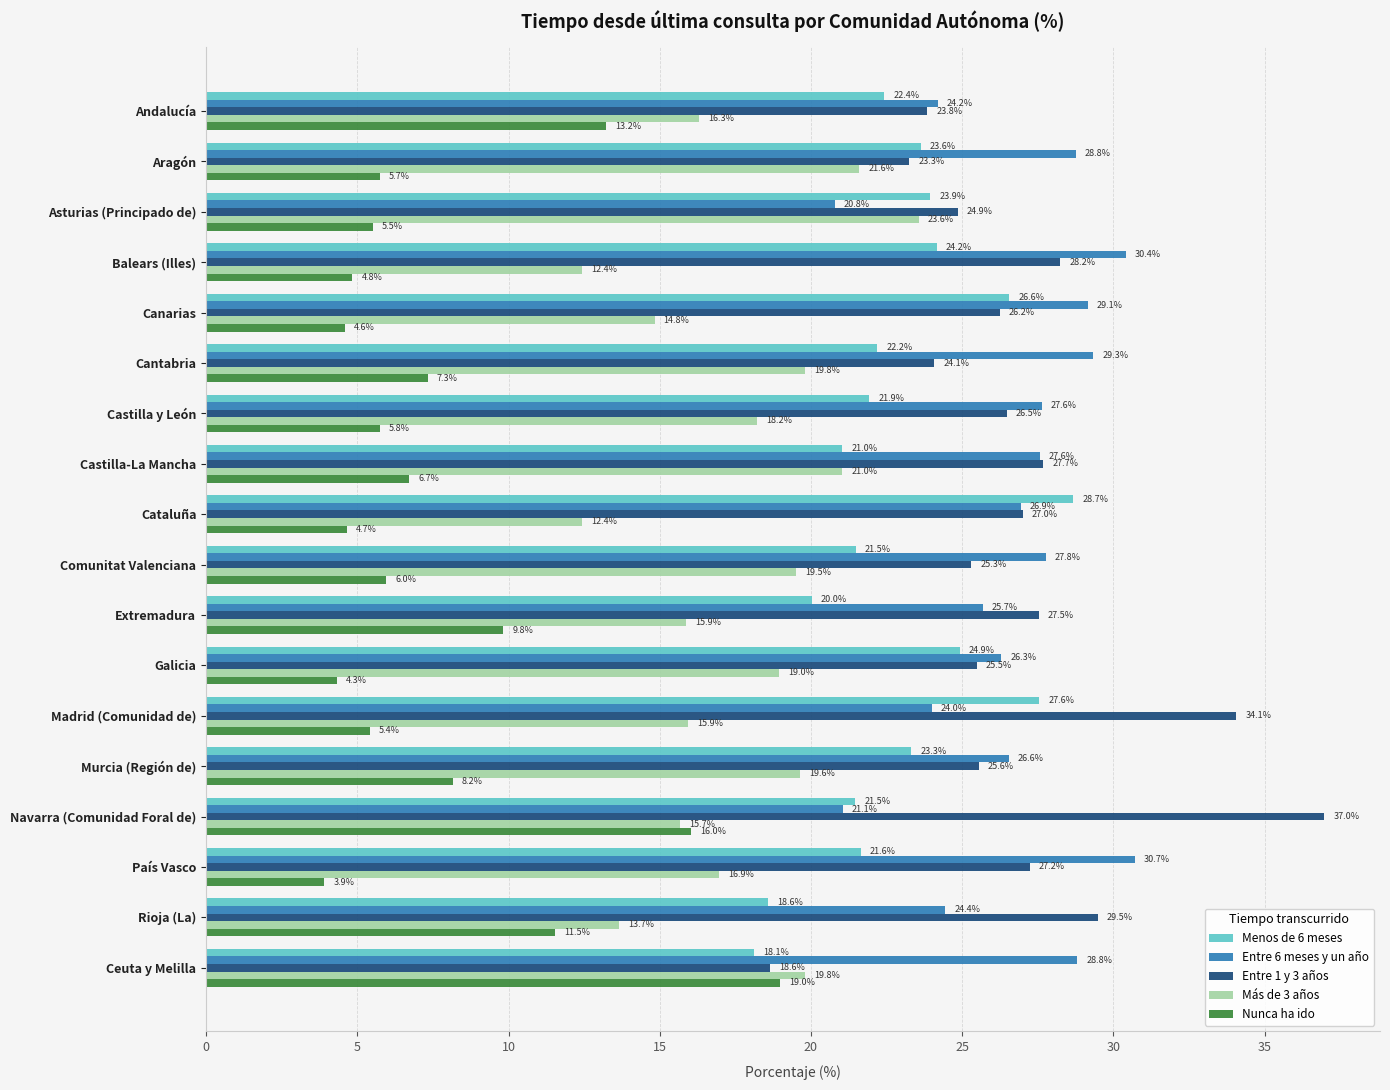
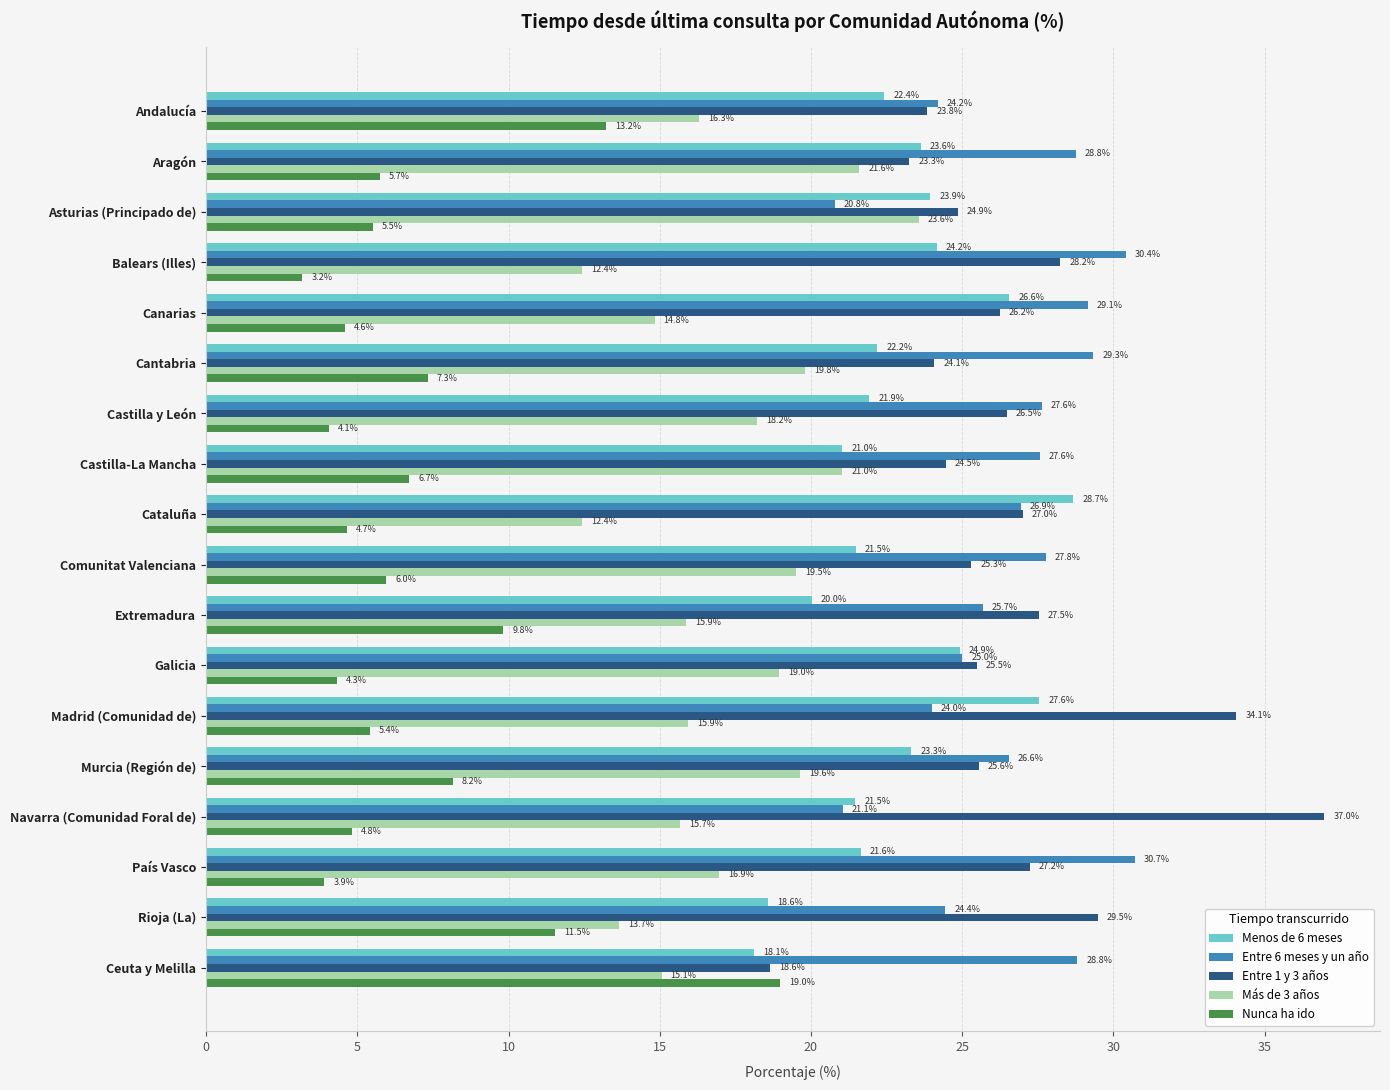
Nunca ha ido, Balears (Illes): 4.8% -> 3.2%
Nunca ha ido, Castilla y León: 5.8% -> 4.1%
Entre 1 y 3 años, Castilla-La Mancha: 27.7% -> 24.5%
Entre 6 meses y un año, Galicia: 26.3% -> 25.0%
Nunca ha ido, Navarra (Comunidad Foral de): 16.0% -> 4.8%
Más de 3 años, Ceuta y Melilla: 19.8% -> 15.1%
